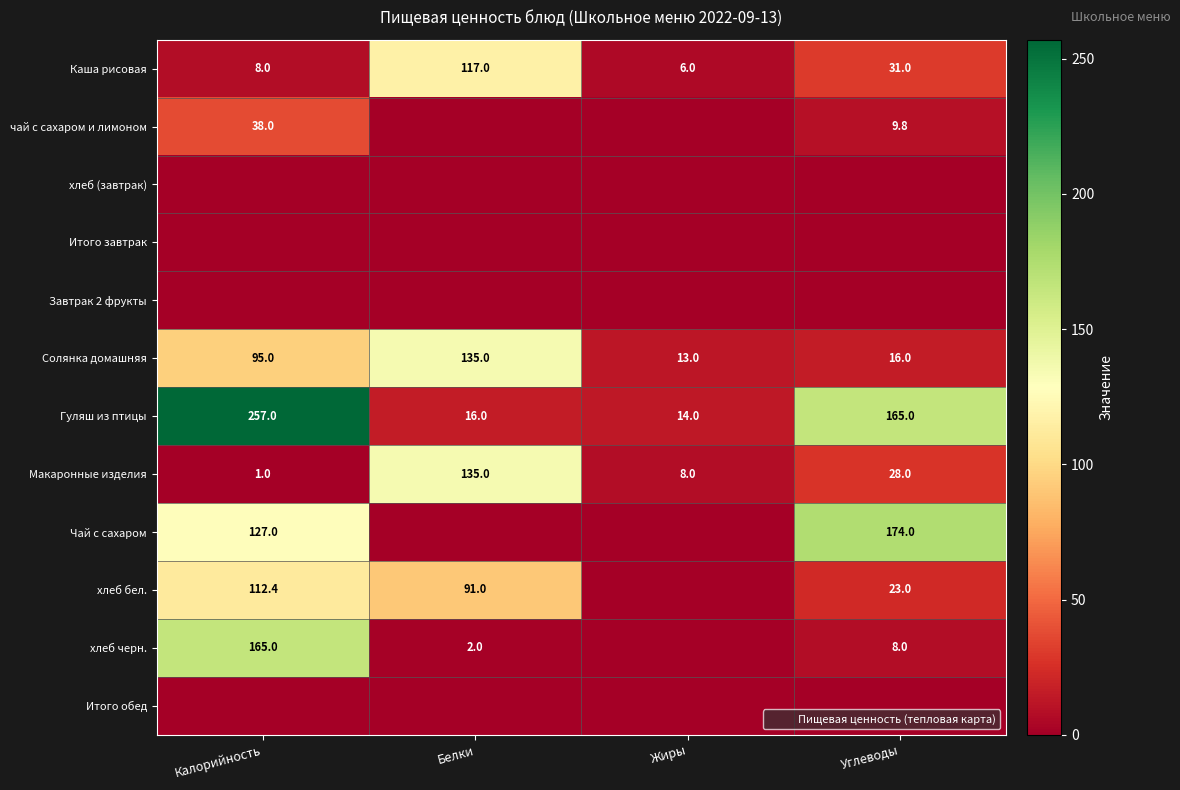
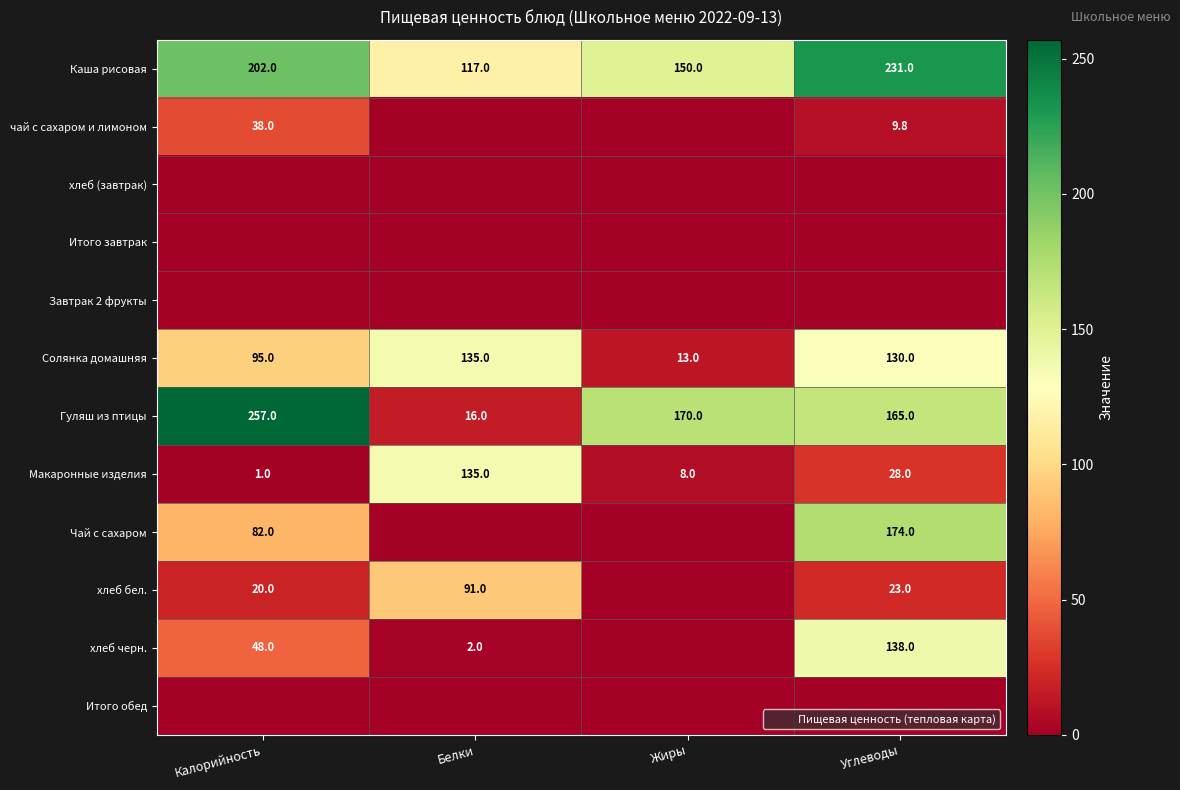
Каша рисовая, Калорийность: 8.0 -> 202.0
Каша рисовая, Жиры: 6.0 -> 150.0
Каша рисовая, Углеводы: 31.0 -> 231.0
Солянка домашняя, Углеводы: 16.0 -> 130.0
Гуляш из птицы, Жиры: 14.0 -> 170.0
Чай с сахаром, Калорийность: 127.0 -> 82.0
хлеб бел., Калорийность: 112.4 -> 20.0
хлеб черн., Калорийность: 165.0 -> 48.0
хлеб черн., Углеводы: 8.0 -> 138.0
